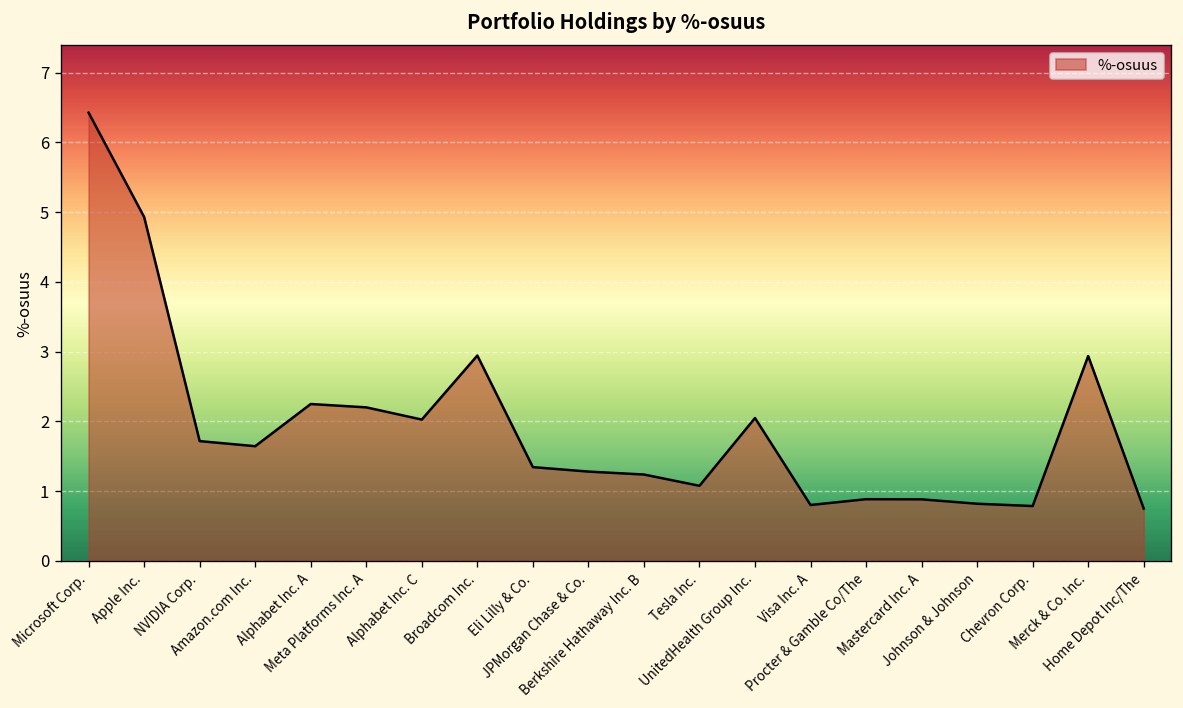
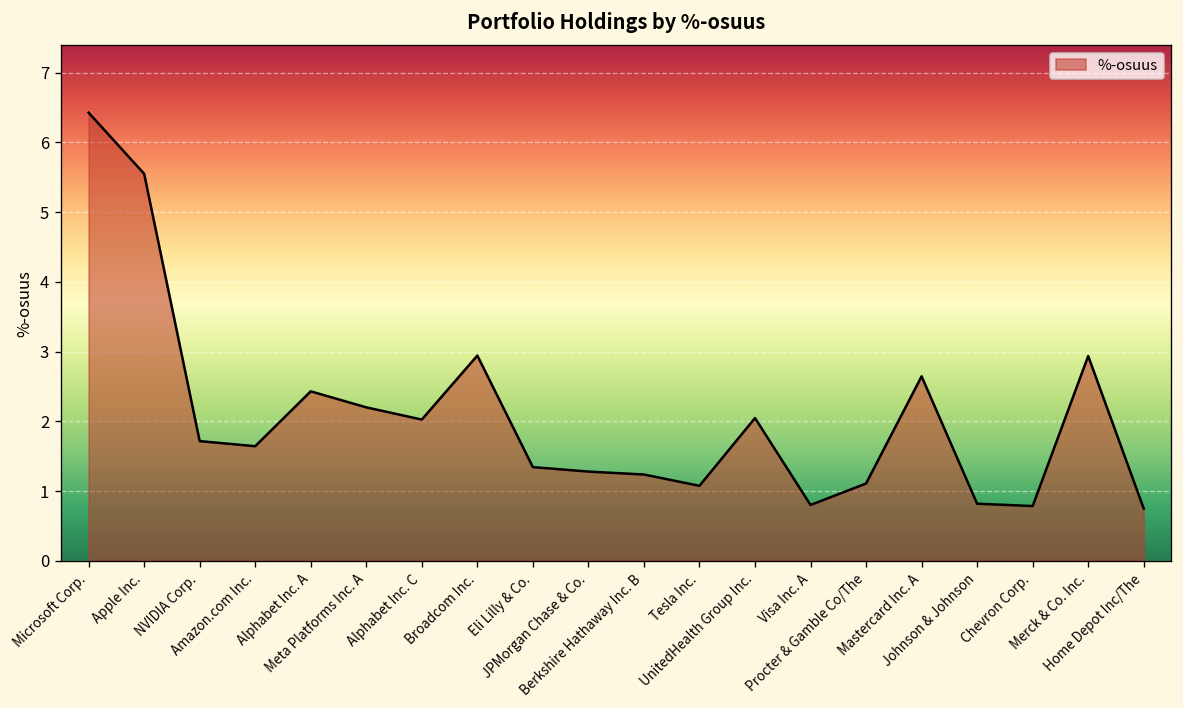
Apple Inc.: 4.9 -> 5.6
Alphabet Inc. A: 2.2 -> 2.4
Procter & Gamble Co/The: 0.9 -> 1.1
Mastercard Inc. A: 0.9 -> 2.6
